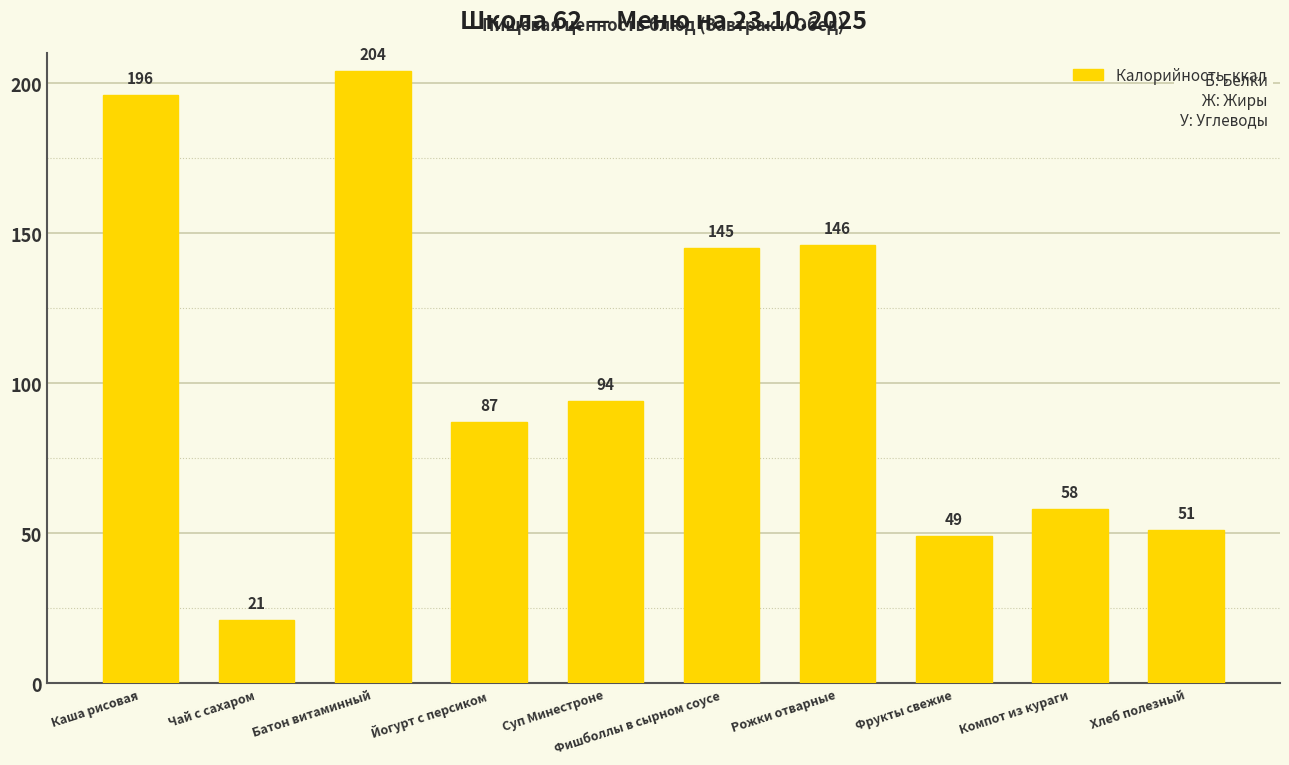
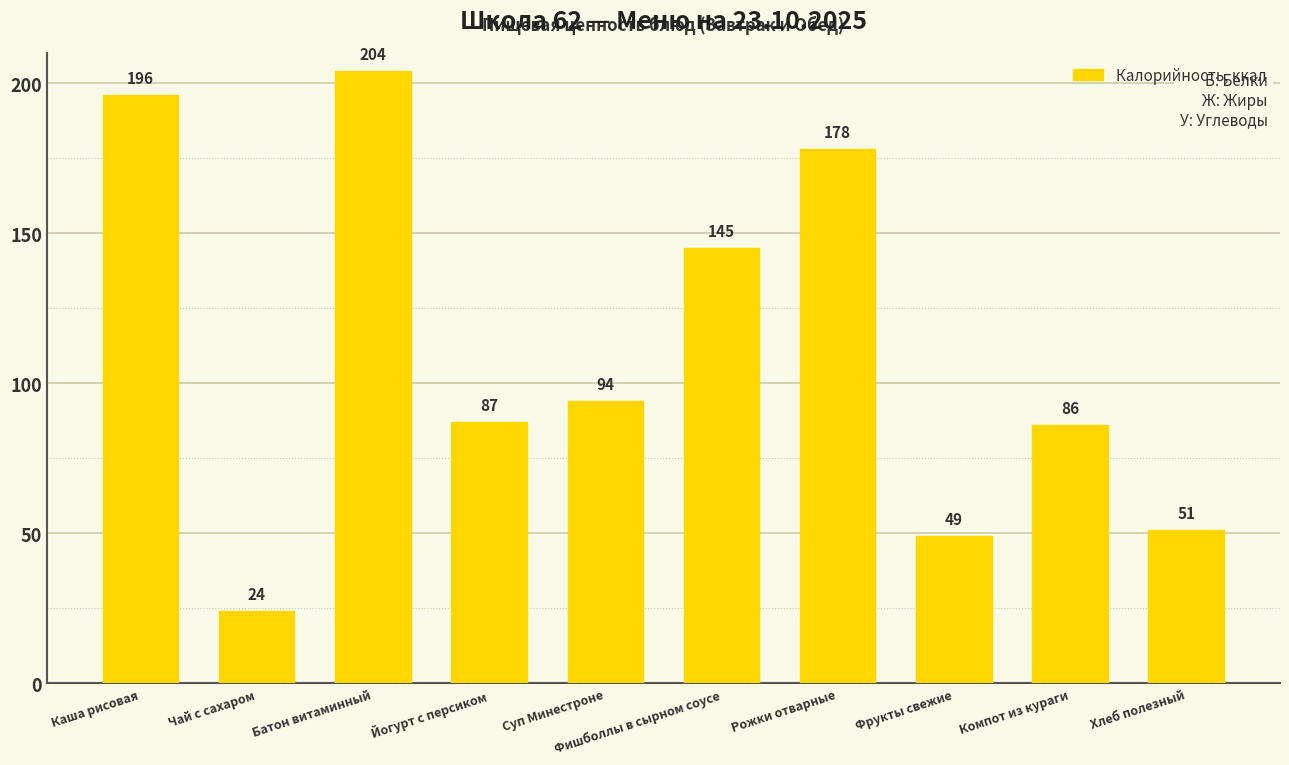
Чай с сахаром: 21 -> 24
Рожки отварные: 146 -> 178
Компот из кураги: 58 -> 86
